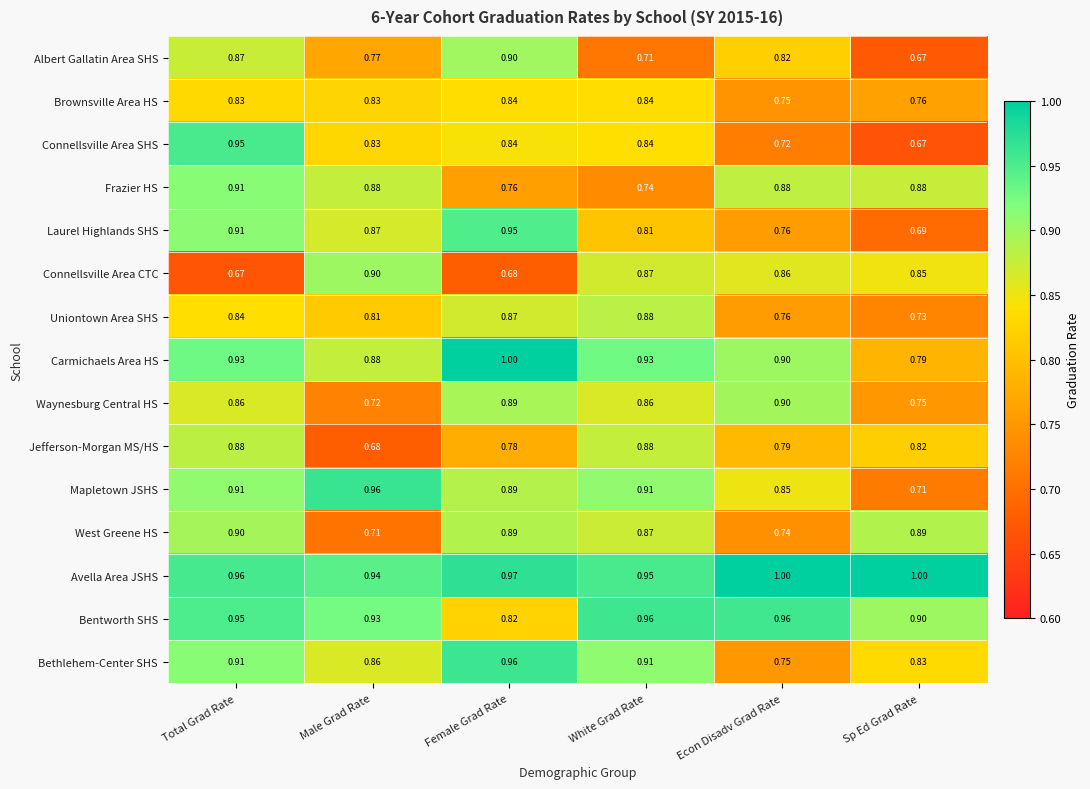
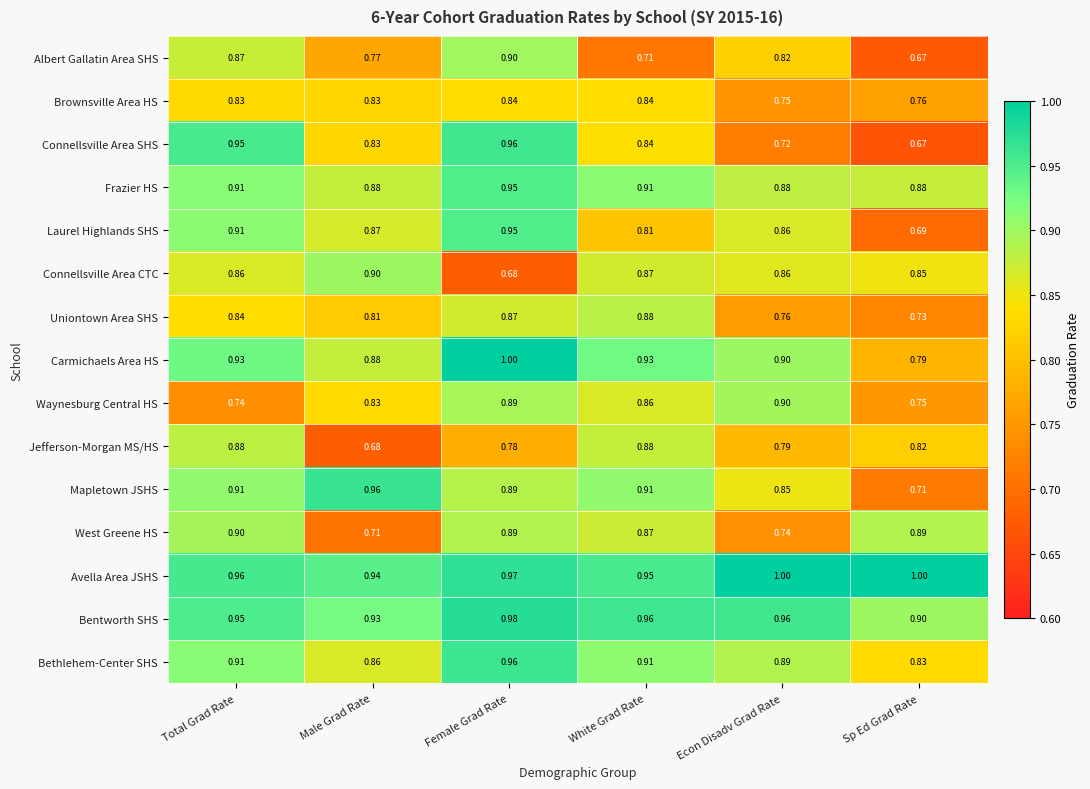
Connellsville Area SHS, Female Grad Rate: 0.84 -> 0.96
Frazier HS, Female Grad Rate: 0.76 -> 0.95
Frazier HS, White Grad Rate: 0.74 -> 0.91
Laurel Highlands SHS, Econ Disadv Grad Rate: 0.76 -> 0.86
Connellsville Area CTC, Total Grad Rate: 0.67 -> 0.86
Waynesburg Central HS, Total Grad Rate: 0.86 -> 0.74
Waynesburg Central HS, Male Grad Rate: 0.72 -> 0.83
Bentworth SHS, Female Grad Rate: 0.82 -> 0.98
Bethlehem-Center SHS, Econ Disadv Grad Rate: 0.75 -> 0.89
